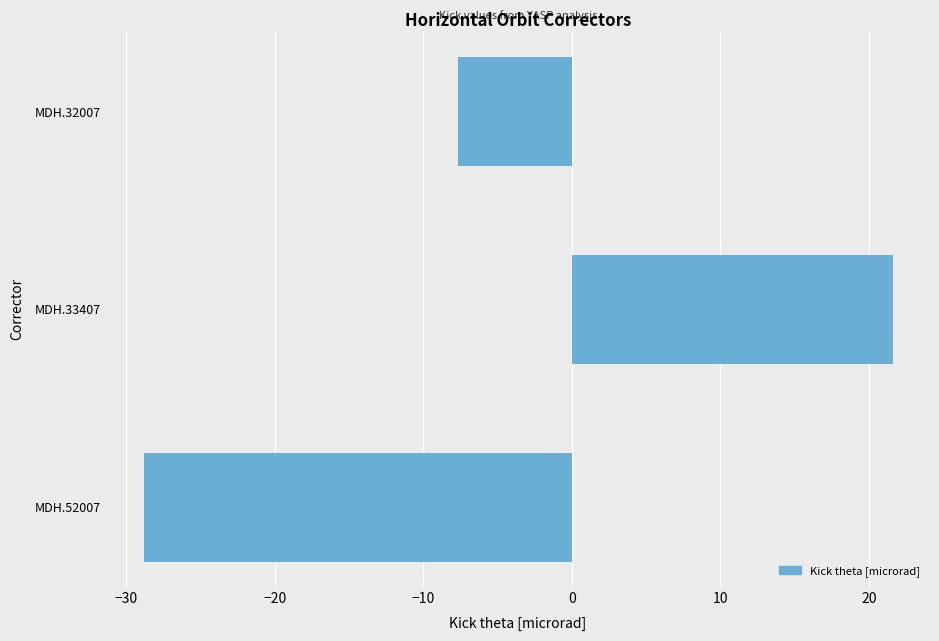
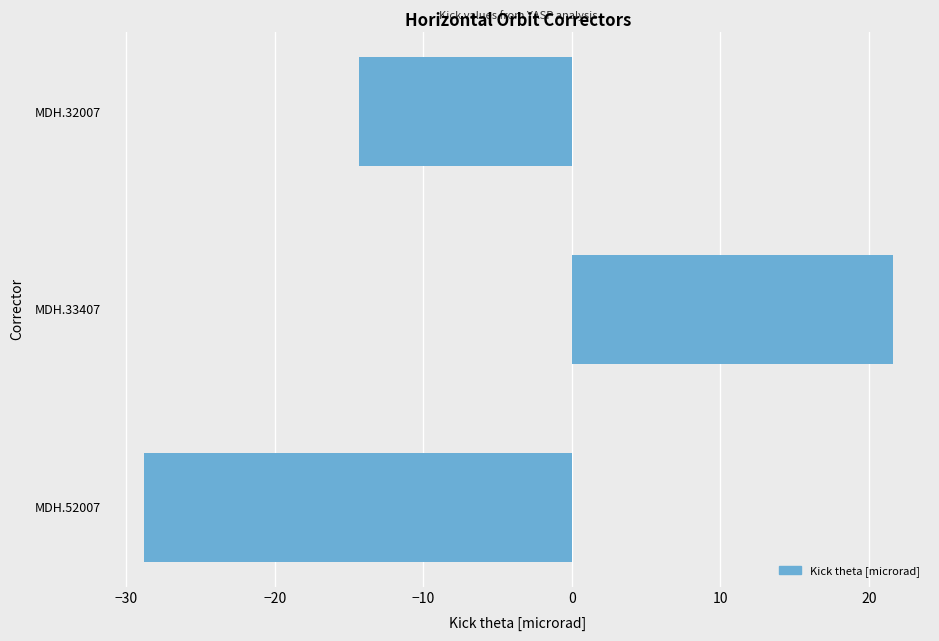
MDH.32007: -7.6 -> -14.3
